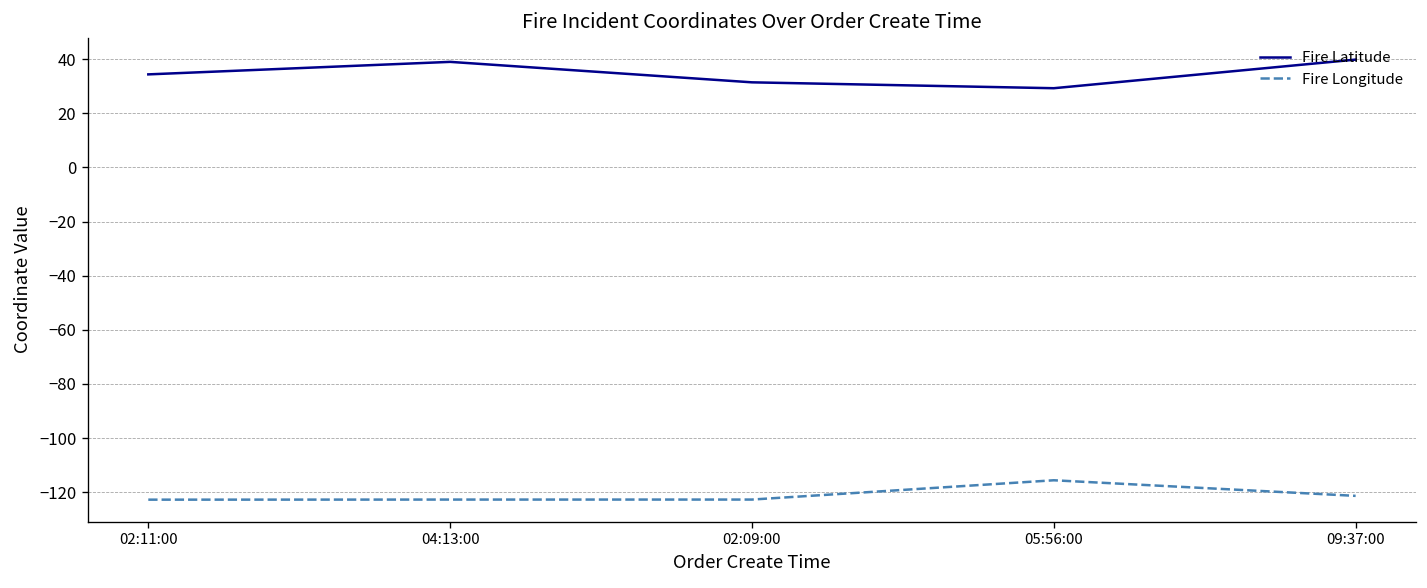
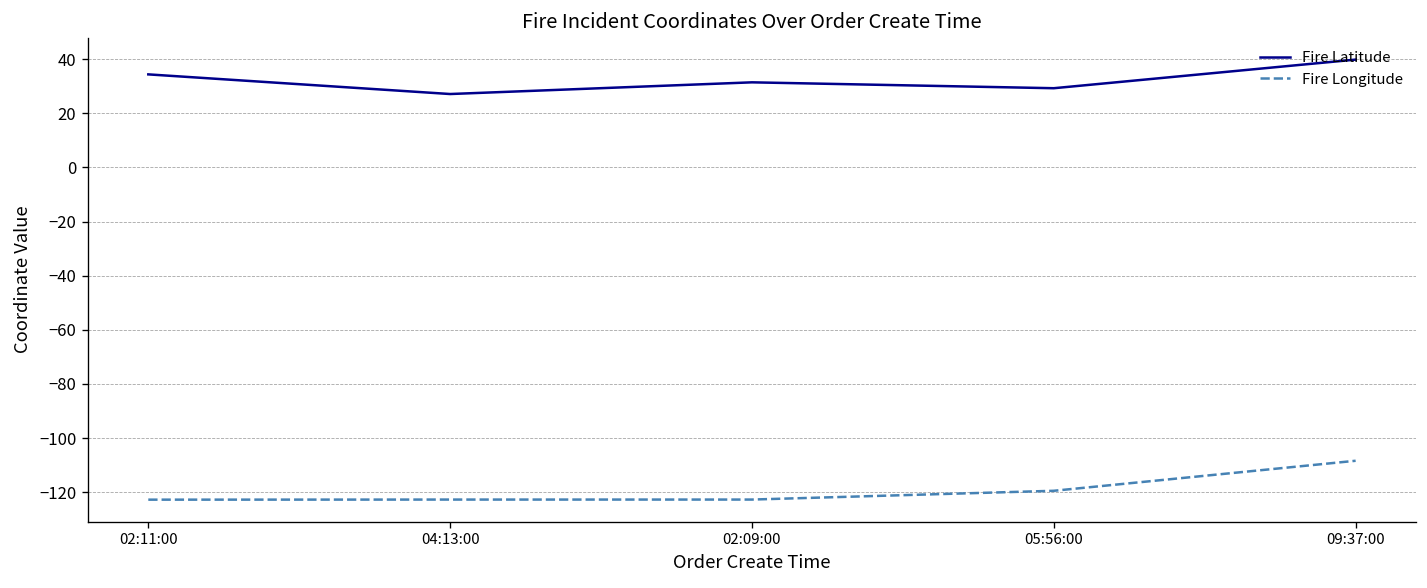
Fire Latitude, 04:13:00: 39 -> 27
Fire Longitude, 05:56:00: -116 -> -119
Fire Longitude, 09:37:00: -121 -> -108
